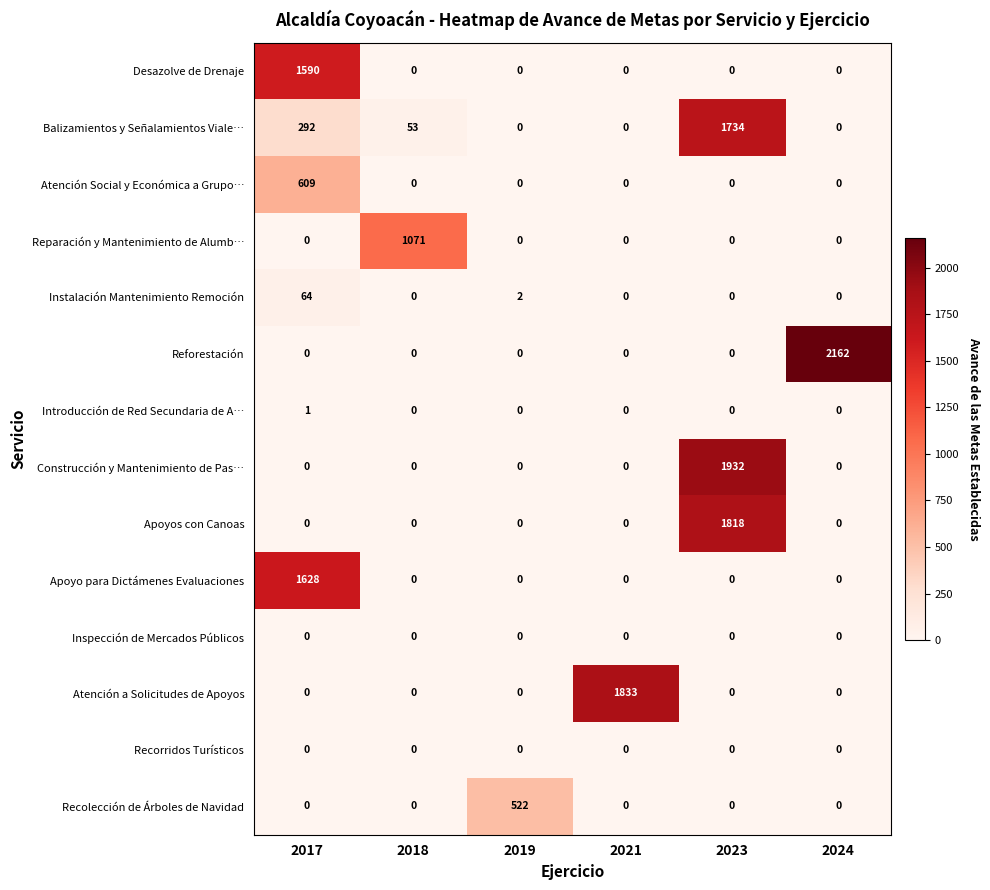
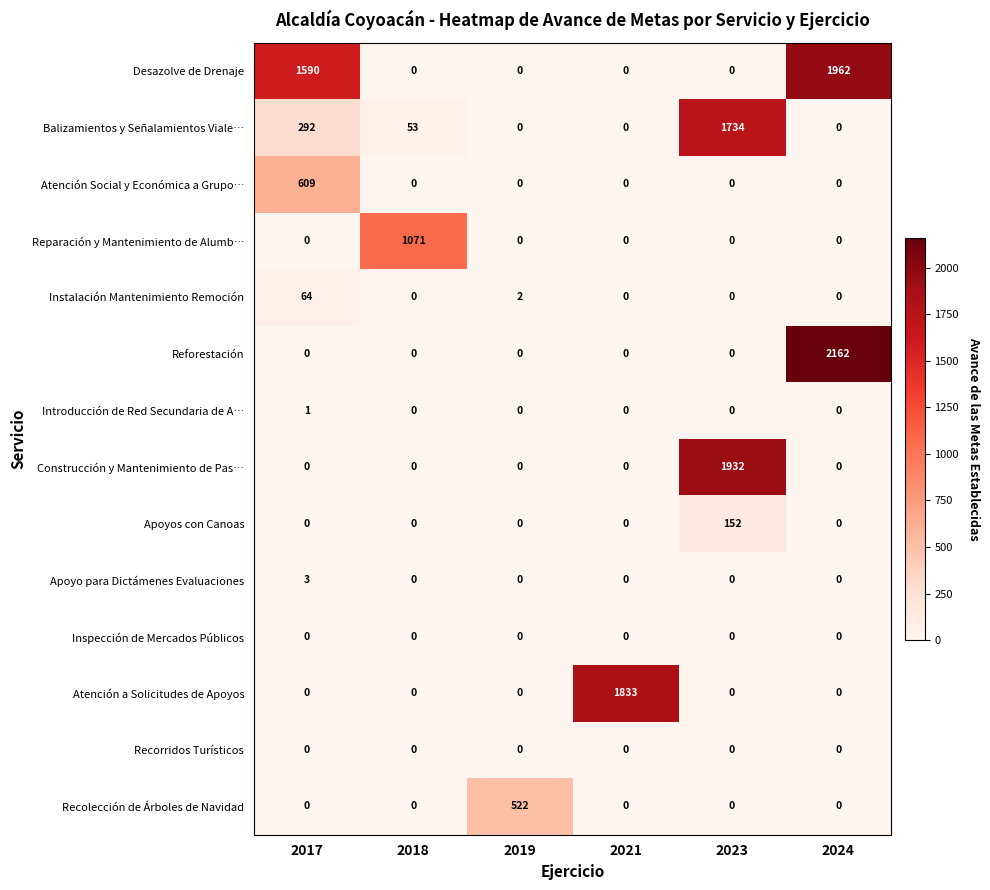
Desazolve de Drenaje, 2024: 0 -> 1962
Apoyos con Canoas, 2023: 1818 -> 152
Apoyo para Dictámenes Evaluaciones, 2017: 1628 -> 3
